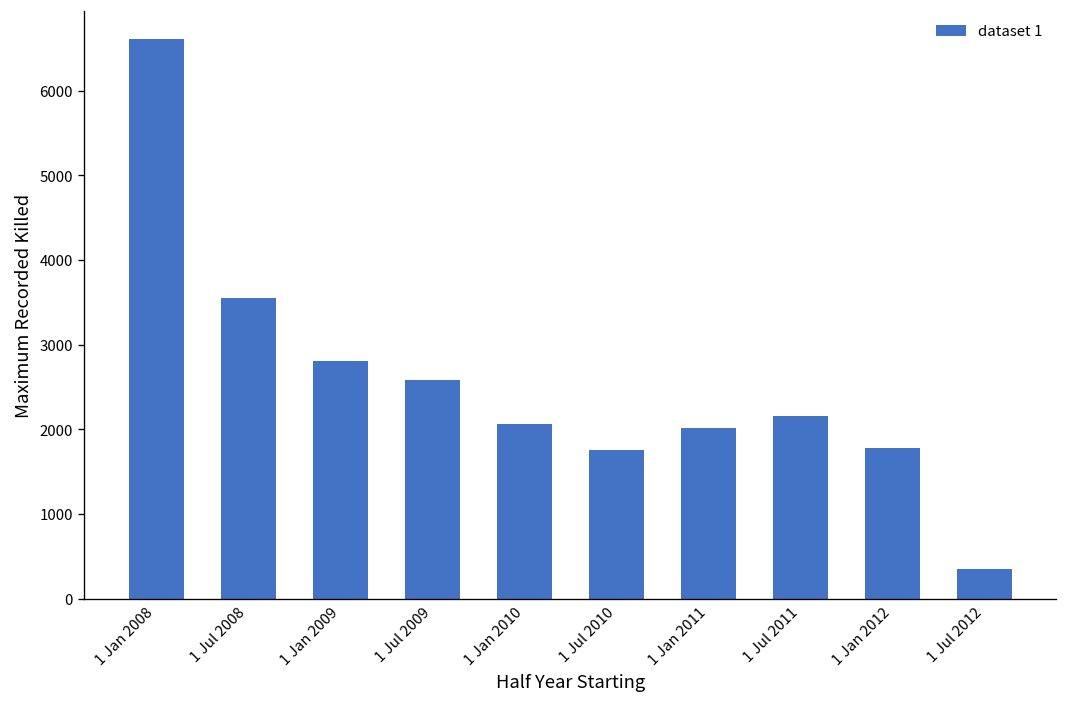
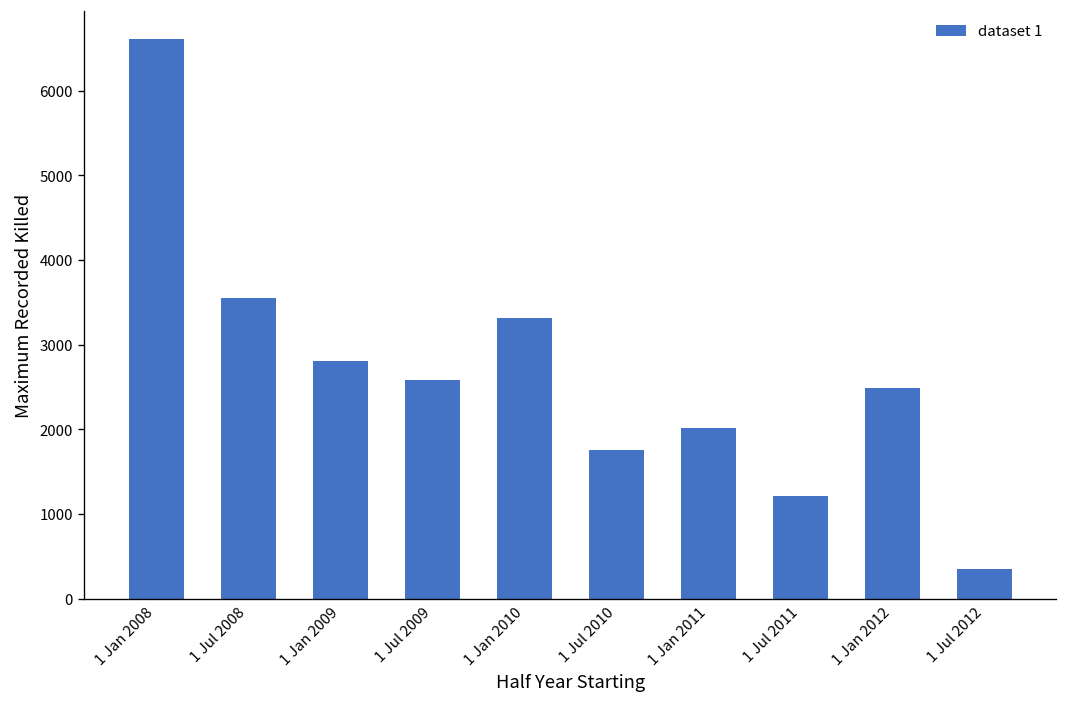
1 Jan 2010: 2100 -> 3300
1 Jul 2011: 2200 -> 1200
1 Jan 2012: 1800 -> 2500
